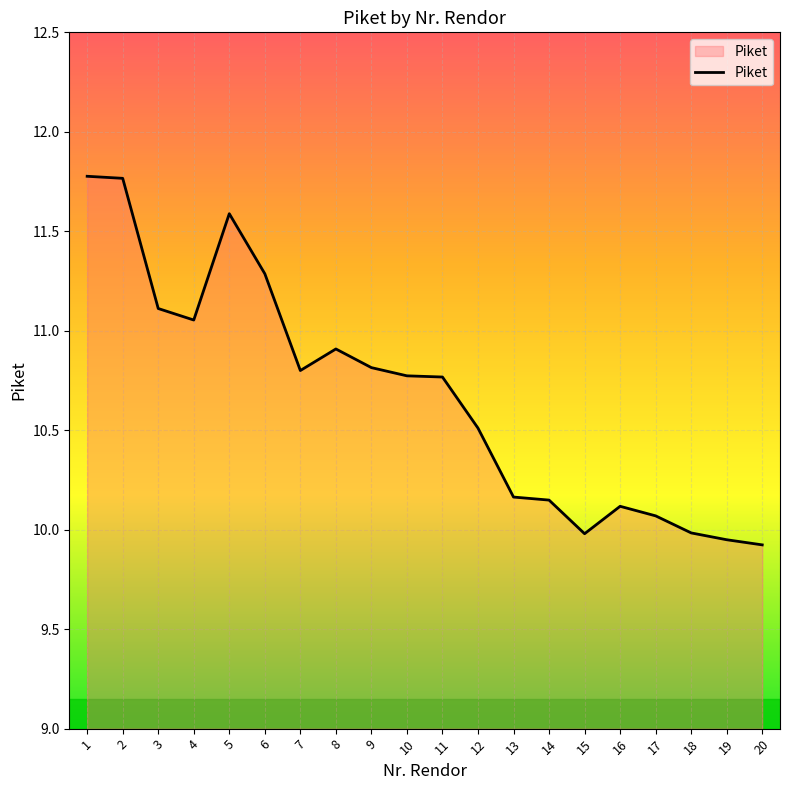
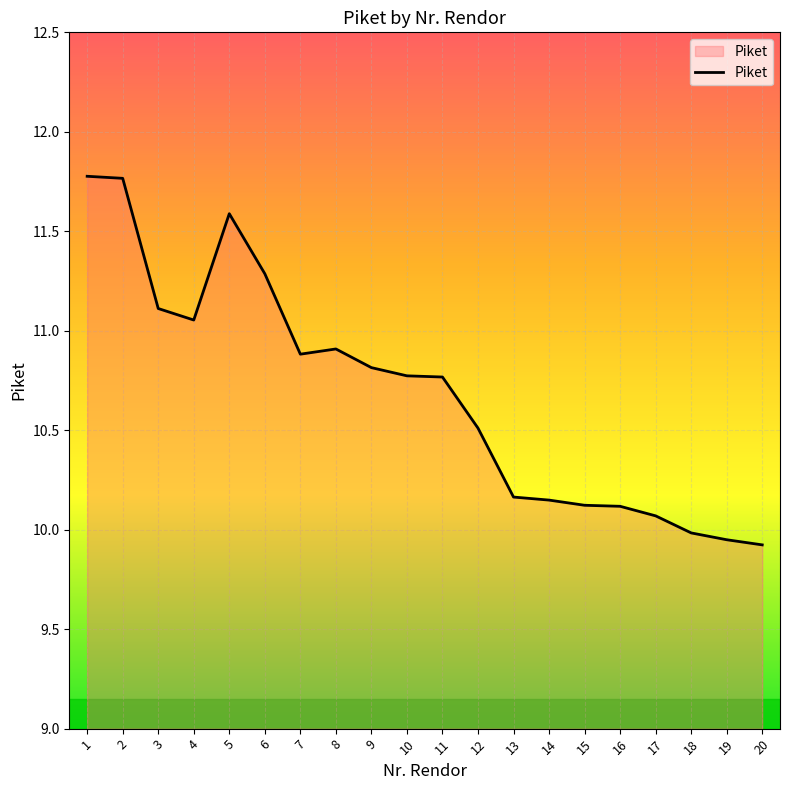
7: 10.80 -> 10.88
15: 9.98 -> 10.12
